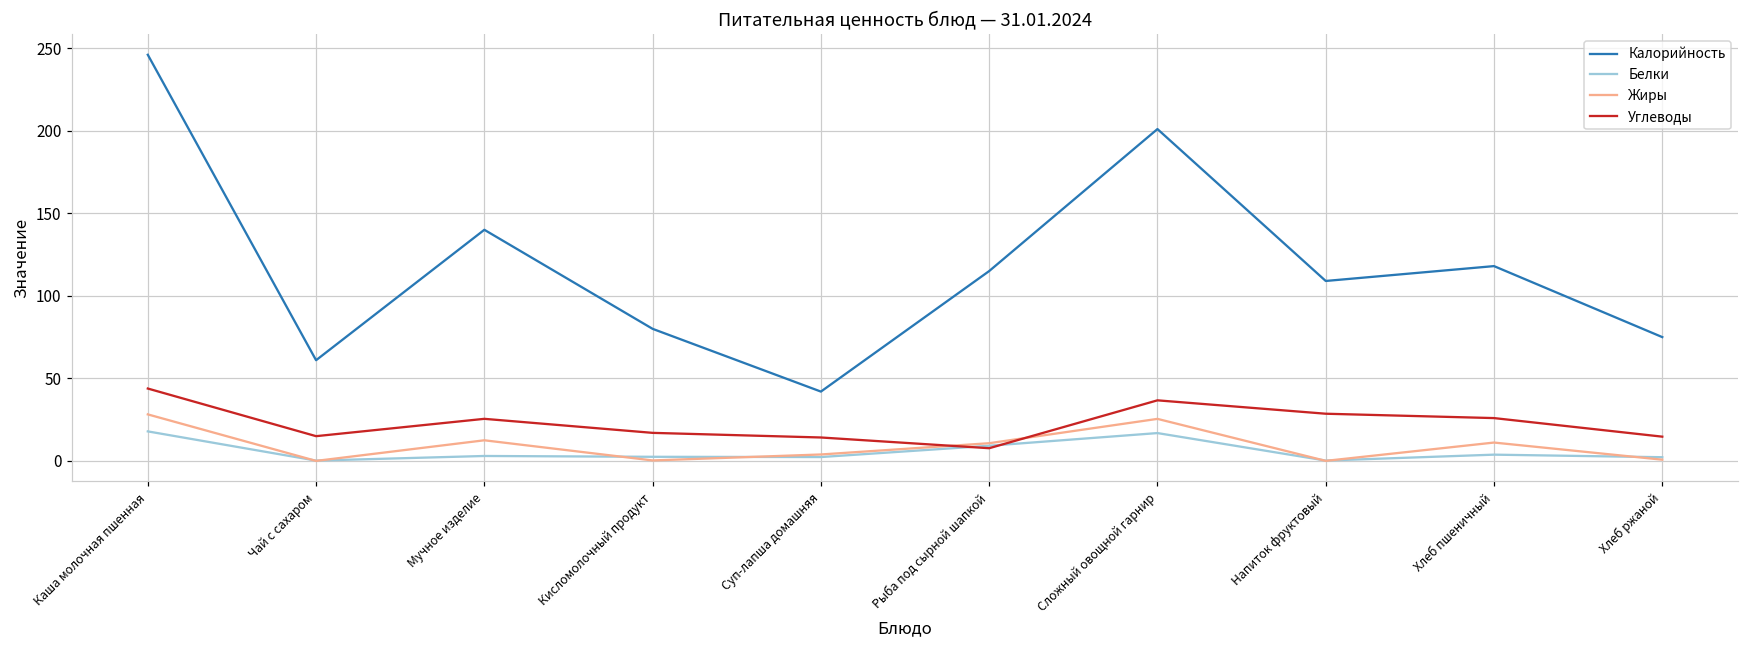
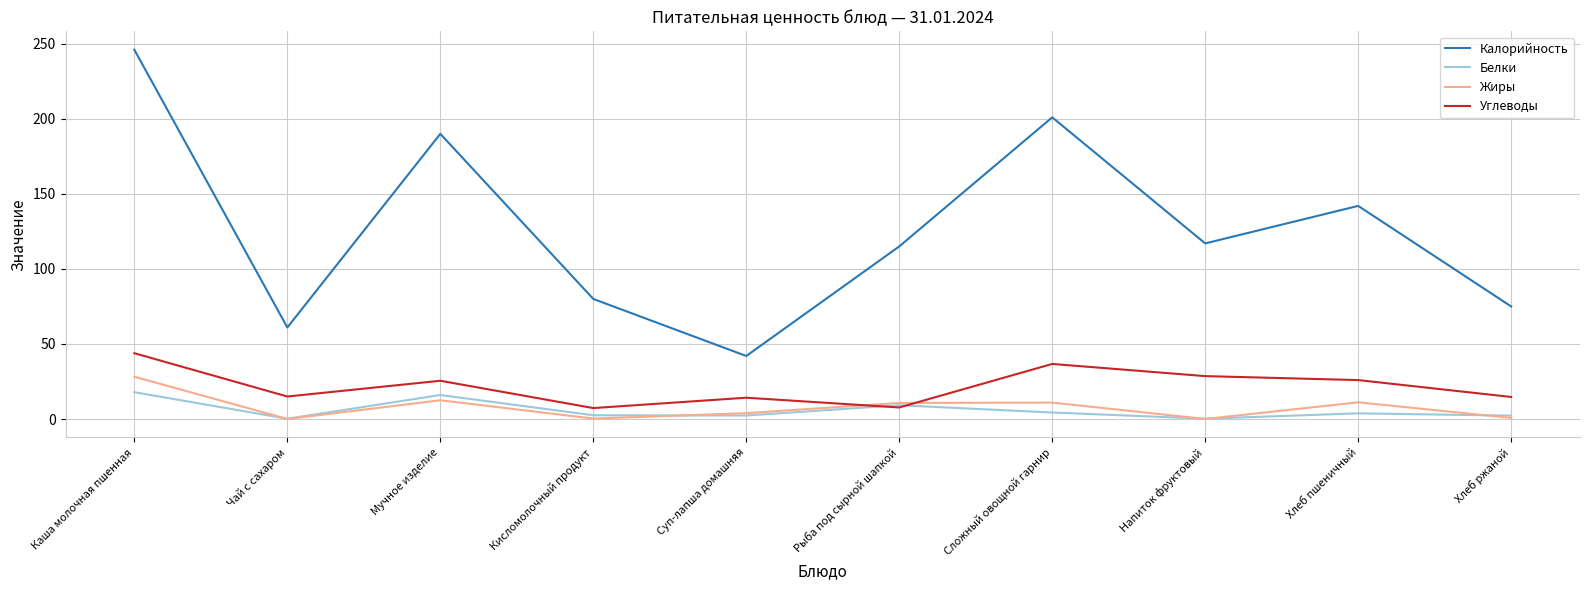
Калорийность, Мучное изделие: 140 -> 190
Белки, Мучное изделие: 3 -> 16
Углеводы, Кисломолочный продукт: 17 -> 7
Белки, Сложный овощной гарнир: 17 -> 4
Жиры, Сложный овощной гарнир: 25 -> 11
Калорийность, Напиток фруктовый: 109 -> 117
Калорийность, Хлеб пшеничный: 118 -> 142
